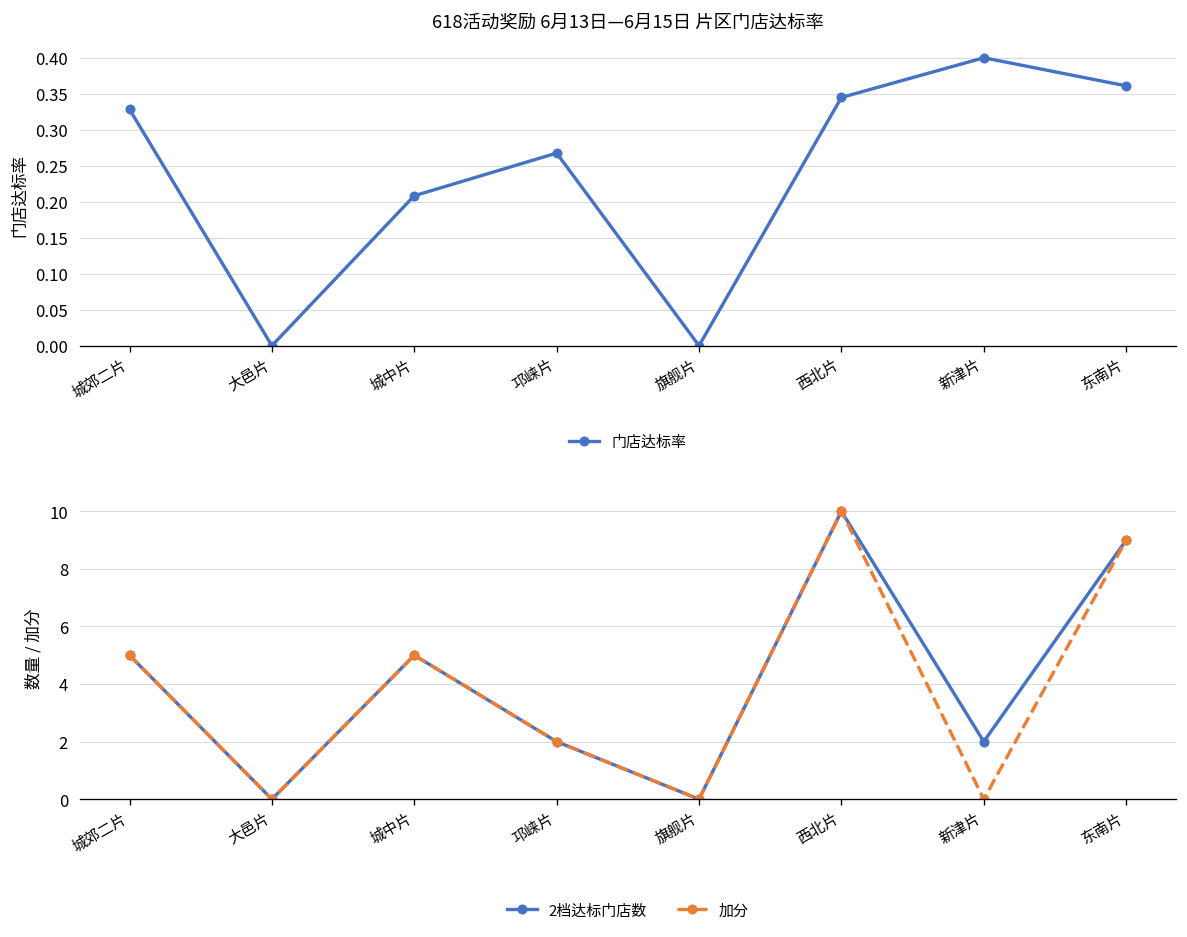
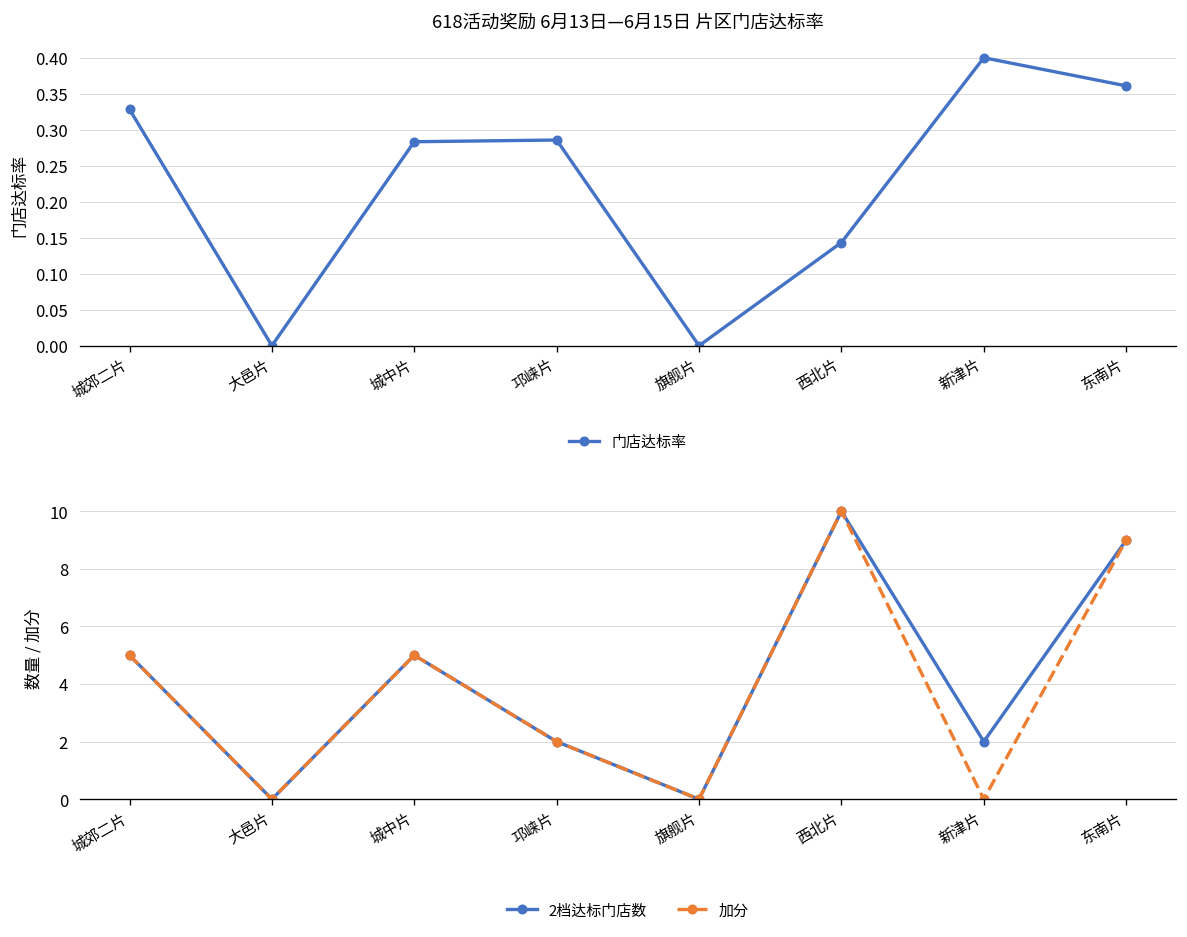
618活动奖励 6月13日—6月15日 片区门店达标率, 城中片: 0.21 -> 0.28
618活动奖励 6月13日—6月15日 片区门店达标率, 邛崃片: 0.27 -> 0.29
618活动奖励 6月13日—6月15日 片区门店达标率, 西北片: 0.34 -> 0.14
